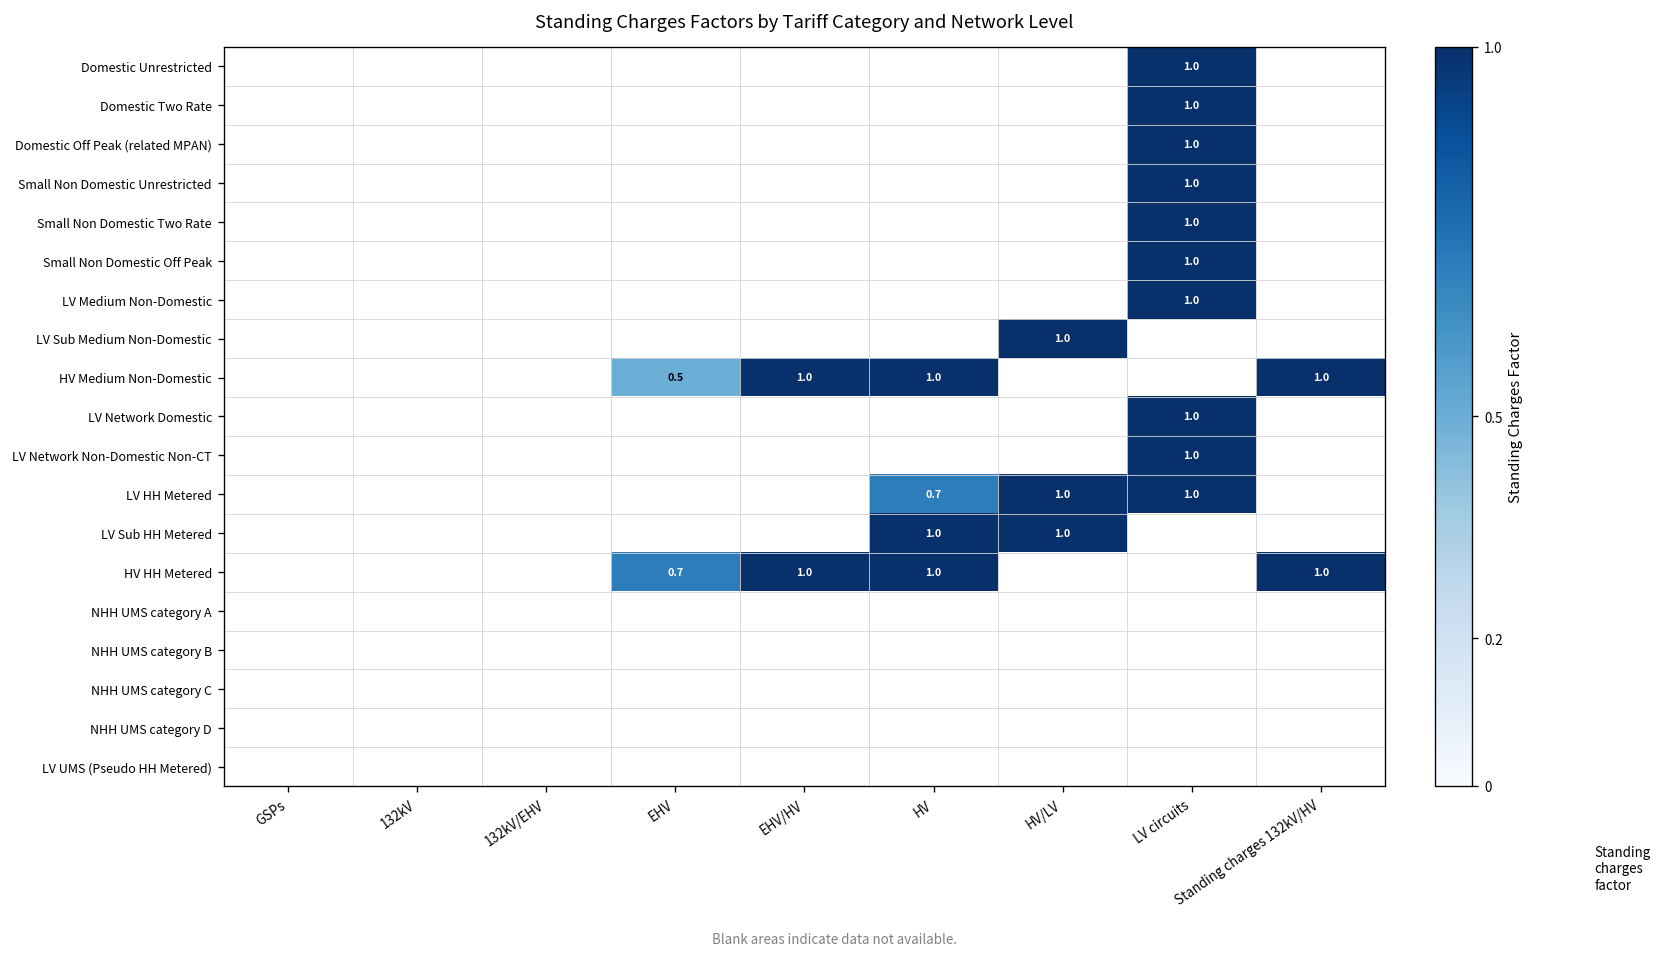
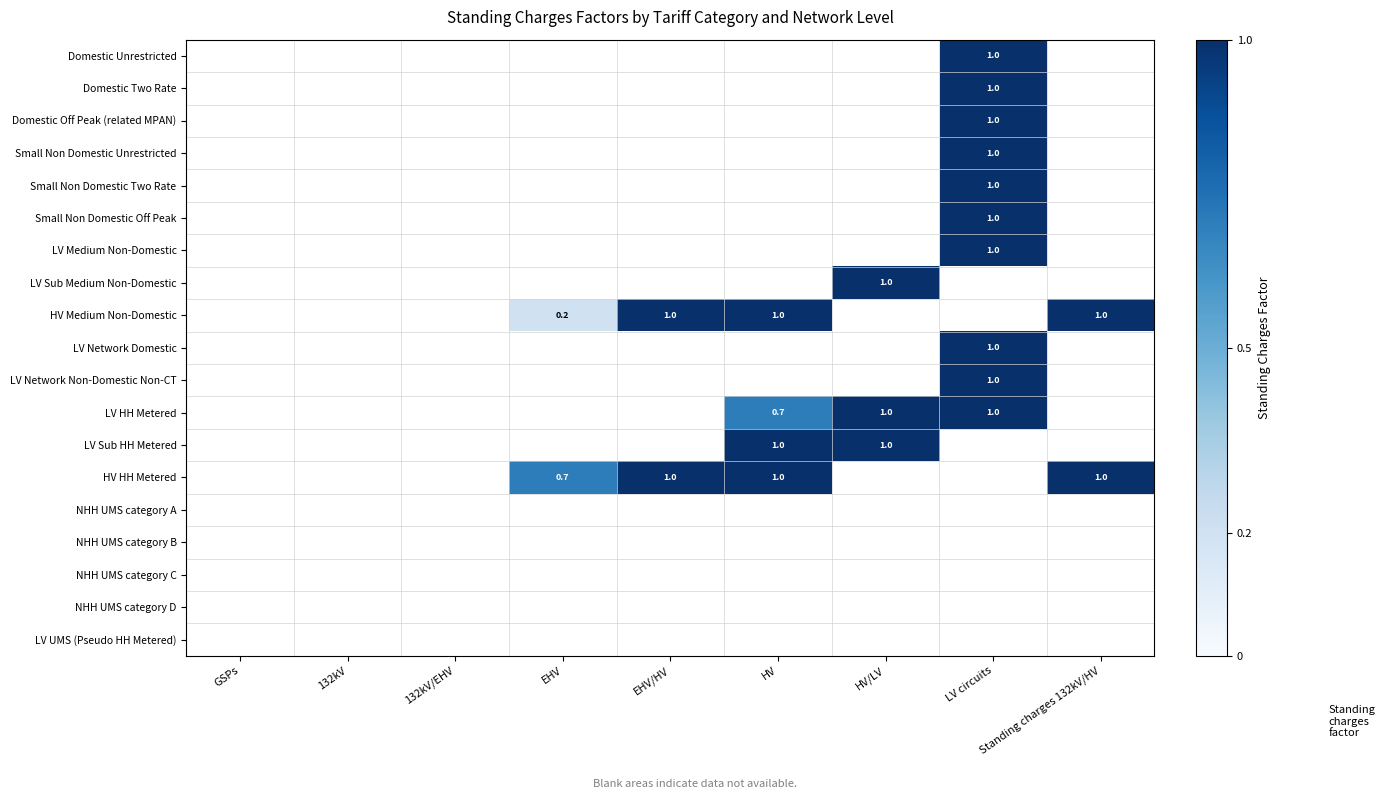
HV Medium Non-Domestic, EHV: 0.5 -> 0.2
